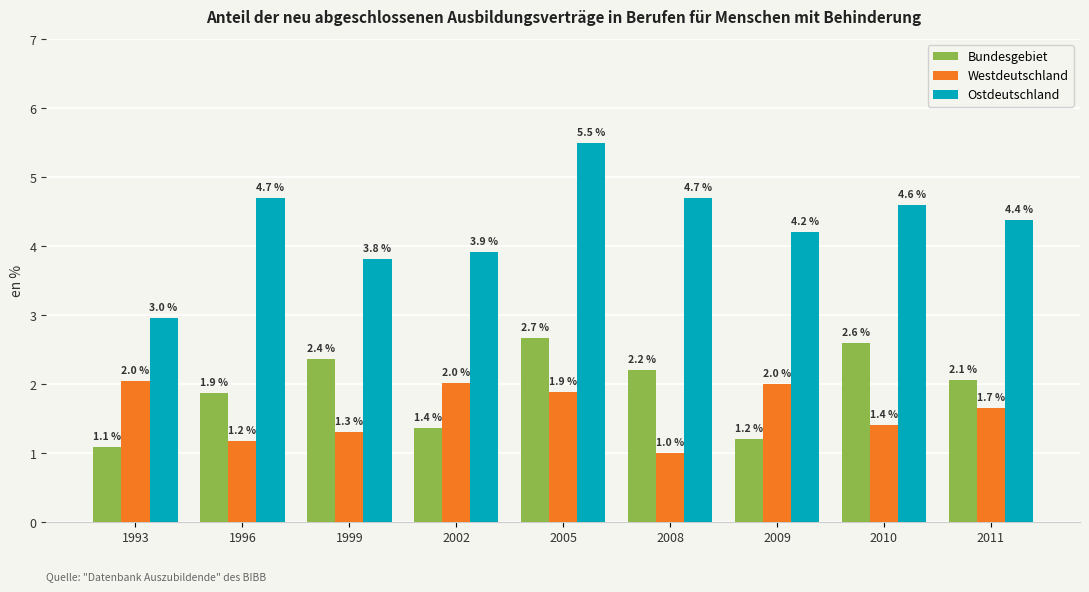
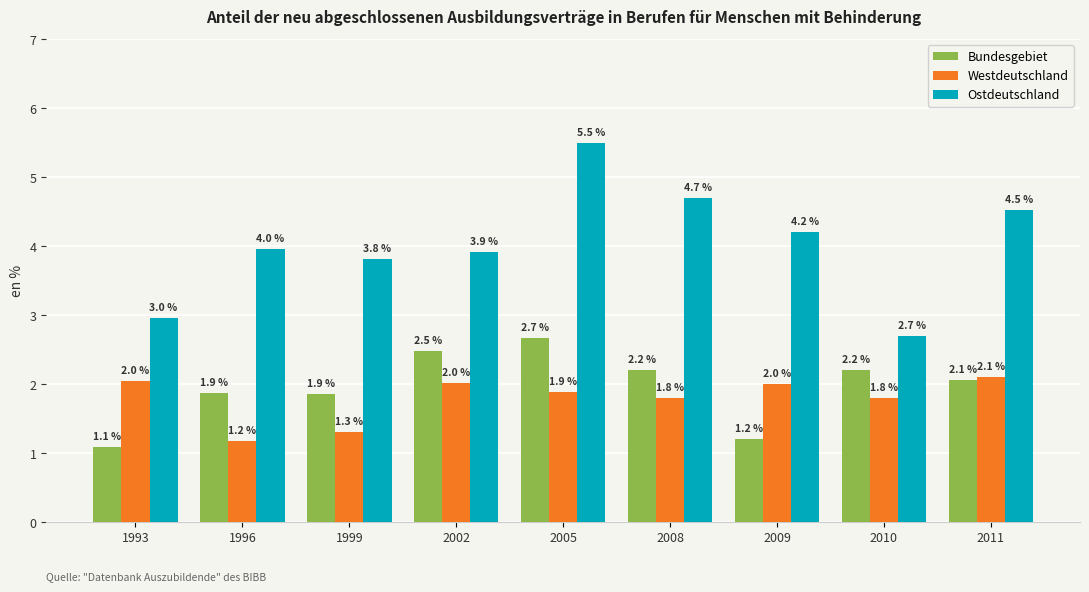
Ostdeutschland, 1996: 4.7 % -> 4.0 %
Bundesgebiet, 1999: 2.4 % -> 1.9 %
Bundesgebiet, 2002: 1.4 % -> 2.5 %
Westdeutschland, 2008: 1.0 % -> 1.8 %
Bundesgebiet, 2010: 2.6 % -> 2.2 %
Westdeutschland, 2010: 1.4 % -> 1.8 %
Ostdeutschland, 2010: 4.6 % -> 2.7 %
Westdeutschland, 2011: 1.7 % -> 2.1 %
Ostdeutschland, 2011: 4.4 % -> 4.5 %
